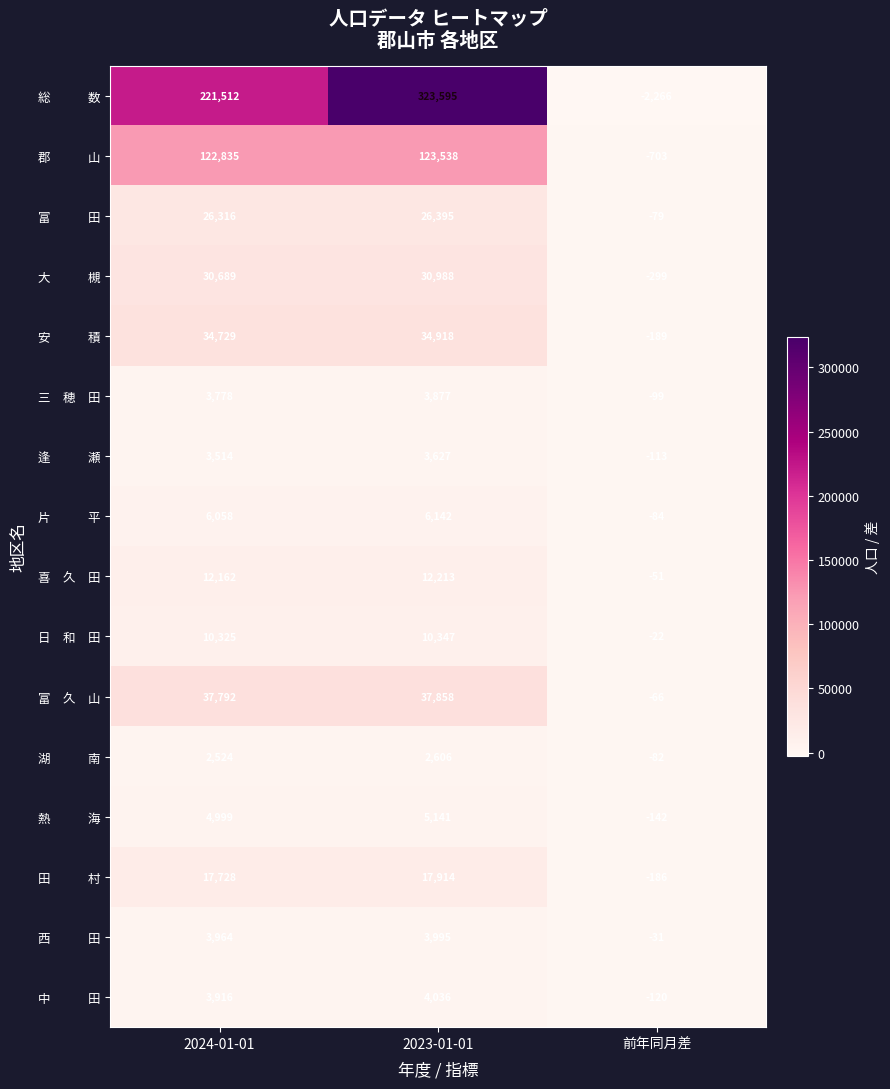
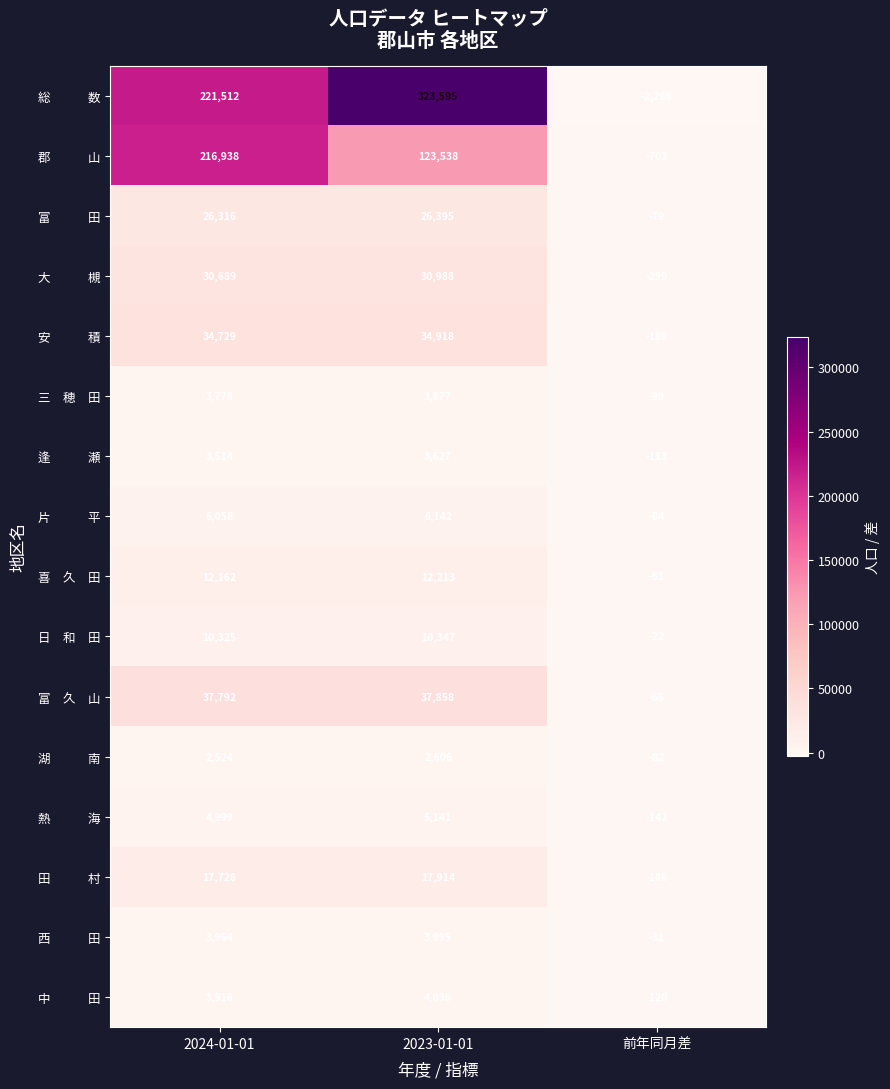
郡 山, 2024-01-01: 122,835 -> 216,938
